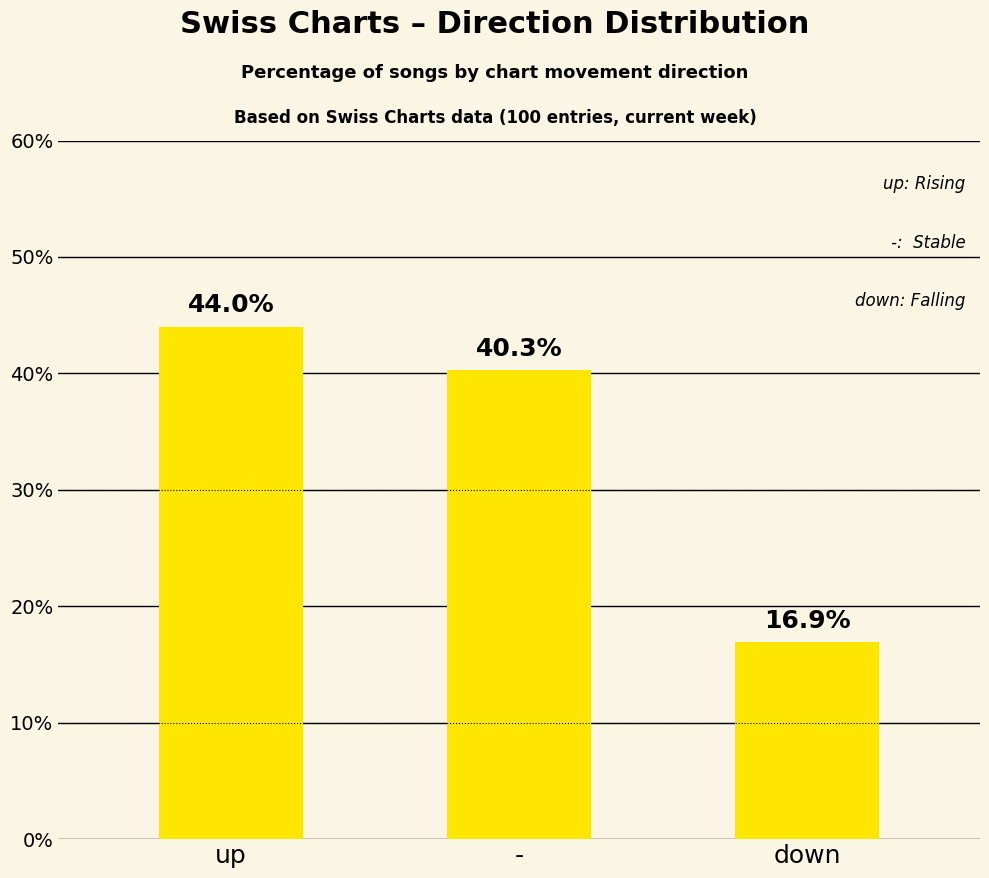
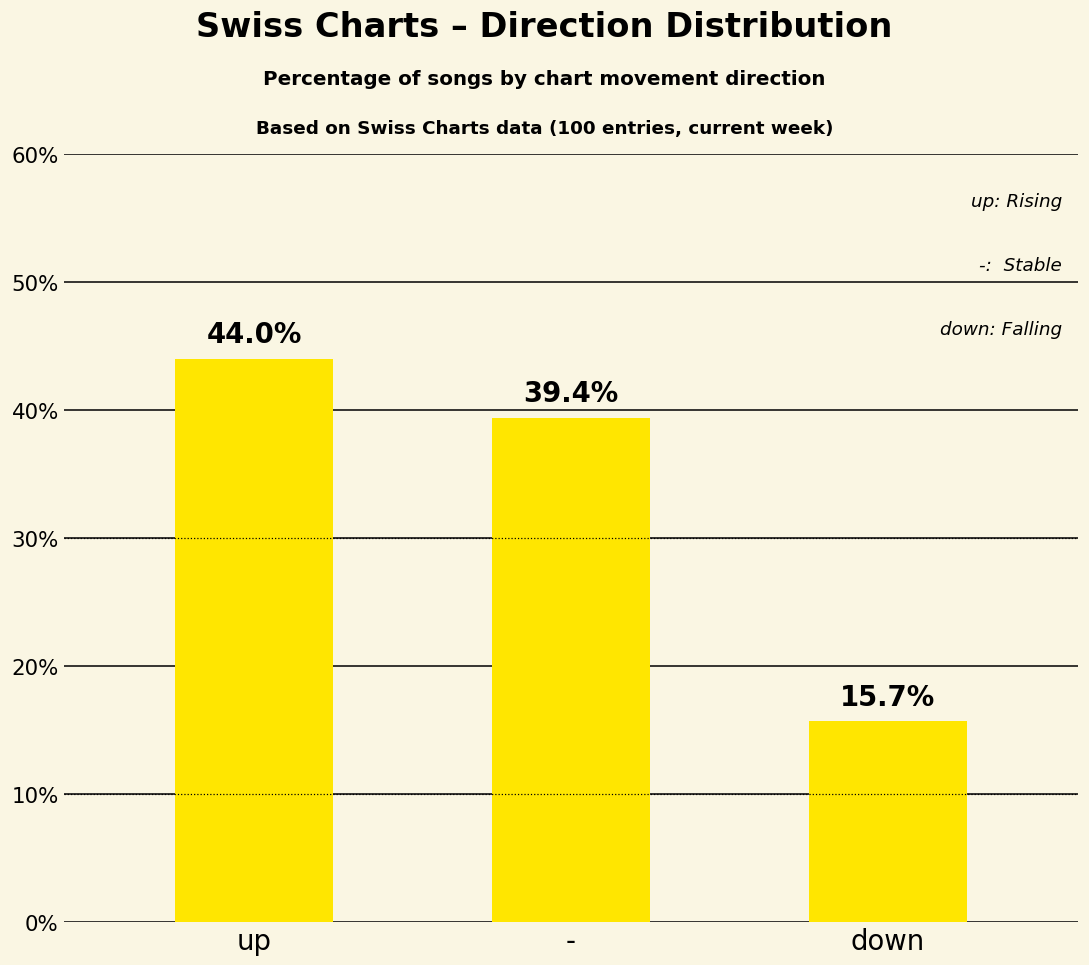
-: 40.3% -> 39.4%
down: 16.9% -> 15.7%
